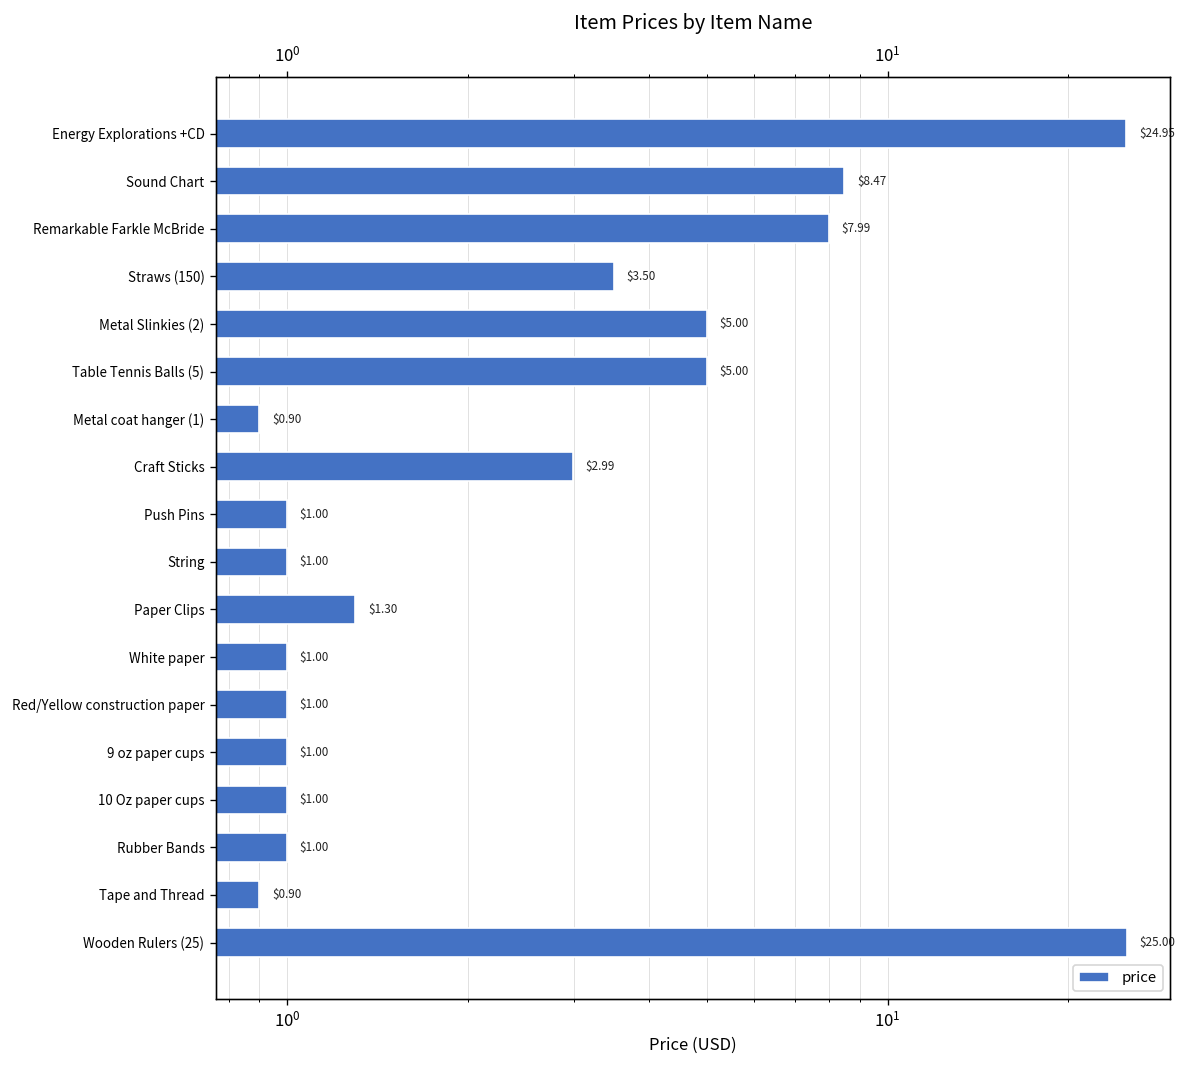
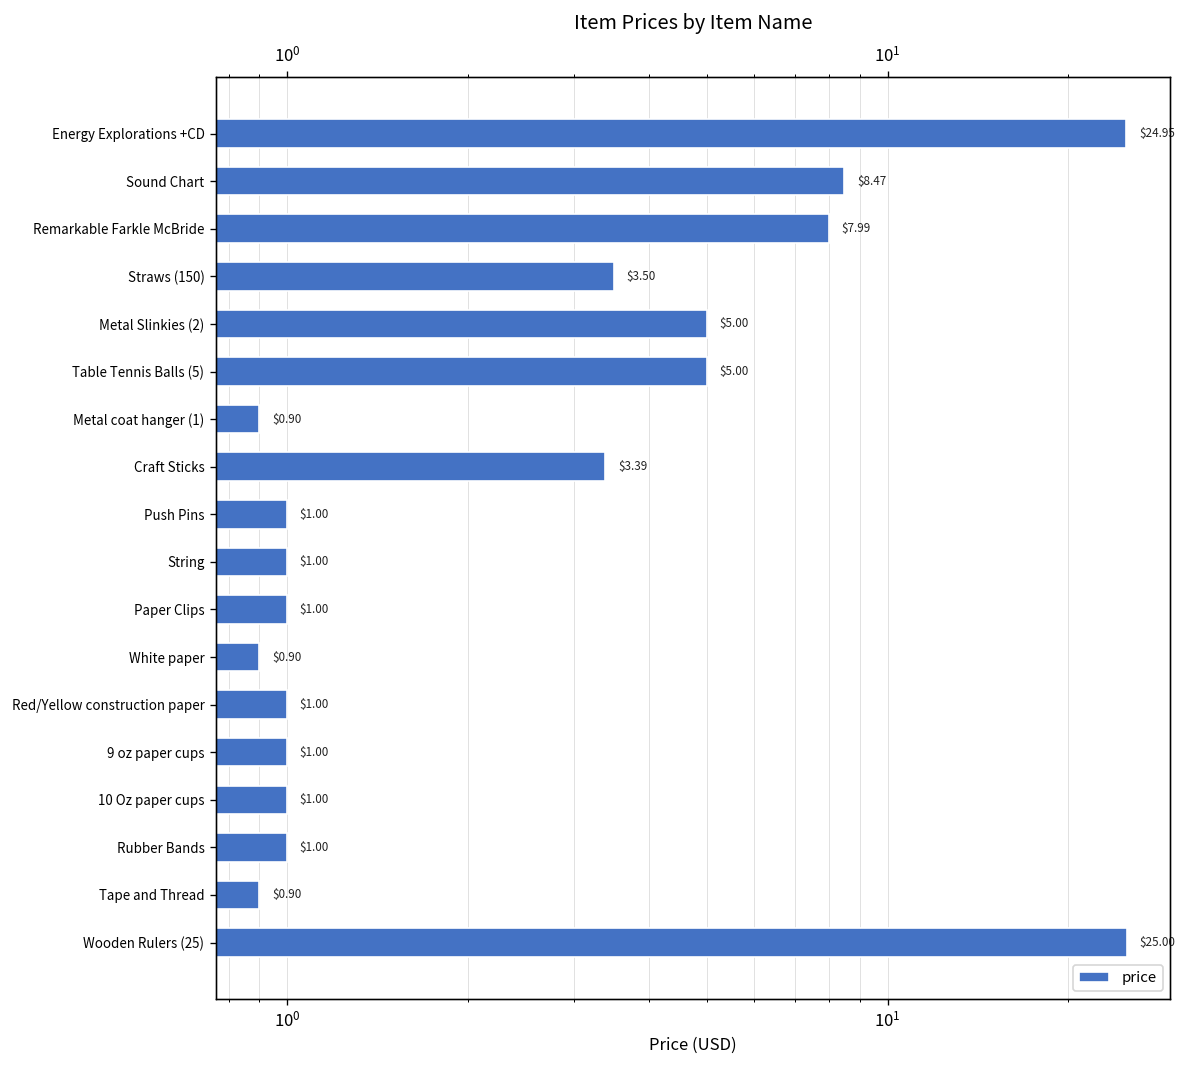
Craft Sticks: $2.99 -> $3.39
Paper Clips: $1.30 -> $1.00
White paper: $1.00 -> $0.90
